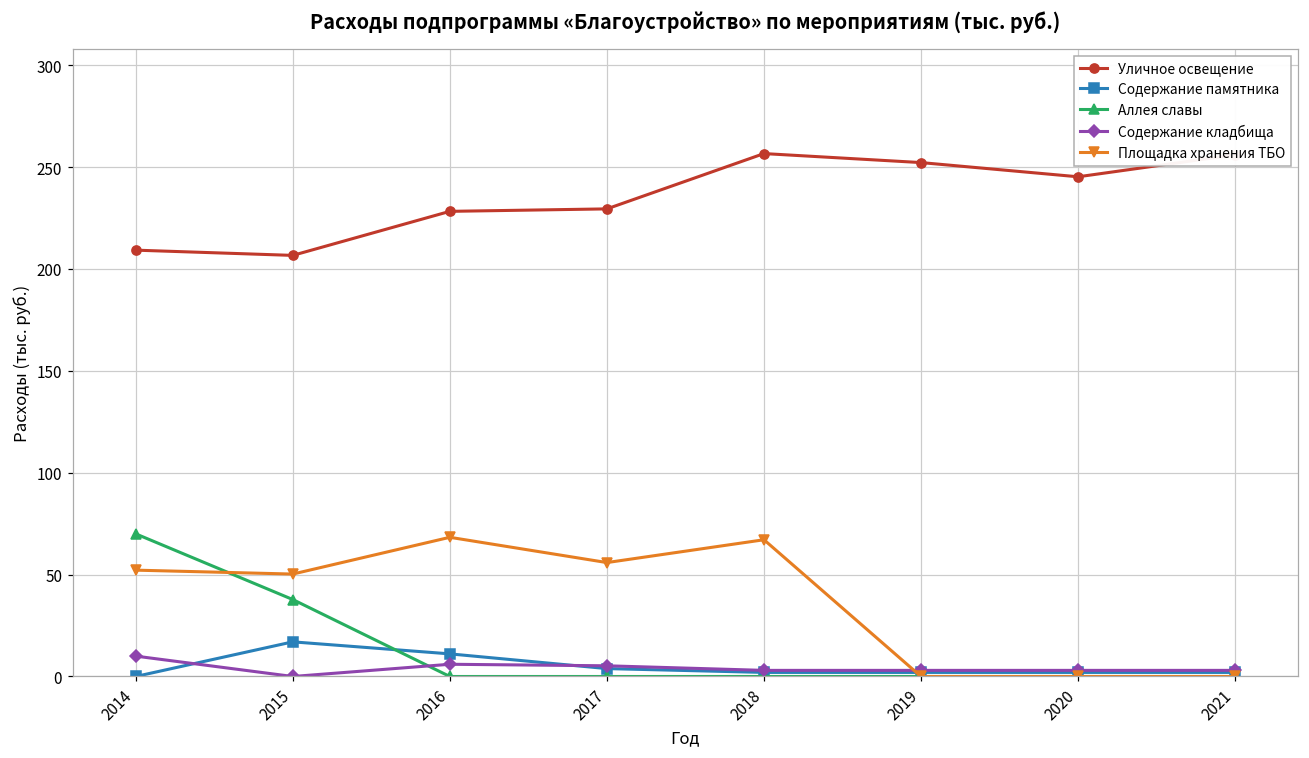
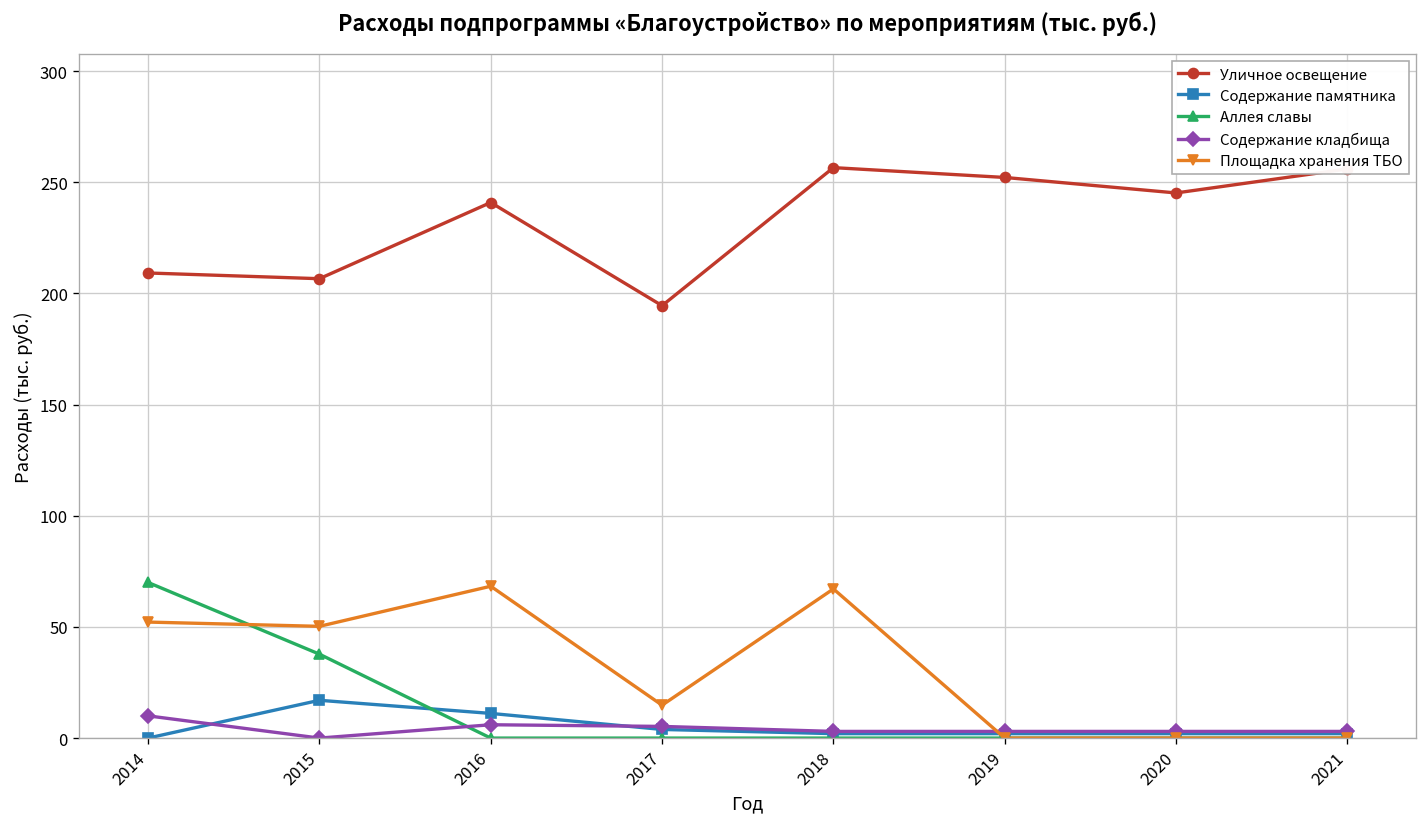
Уличное освещение, 2016: 228 -> 241
Уличное освещение, 2017: 229 -> 195
Площадка хранения ТБО, 2017: 56 -> 15
